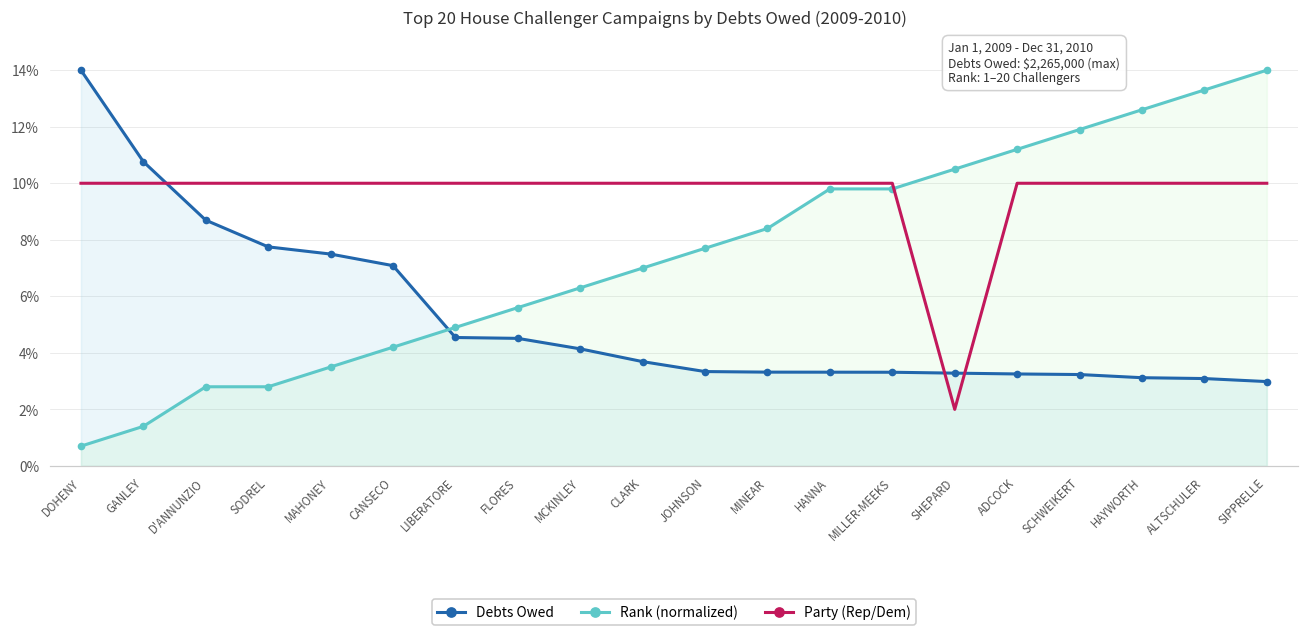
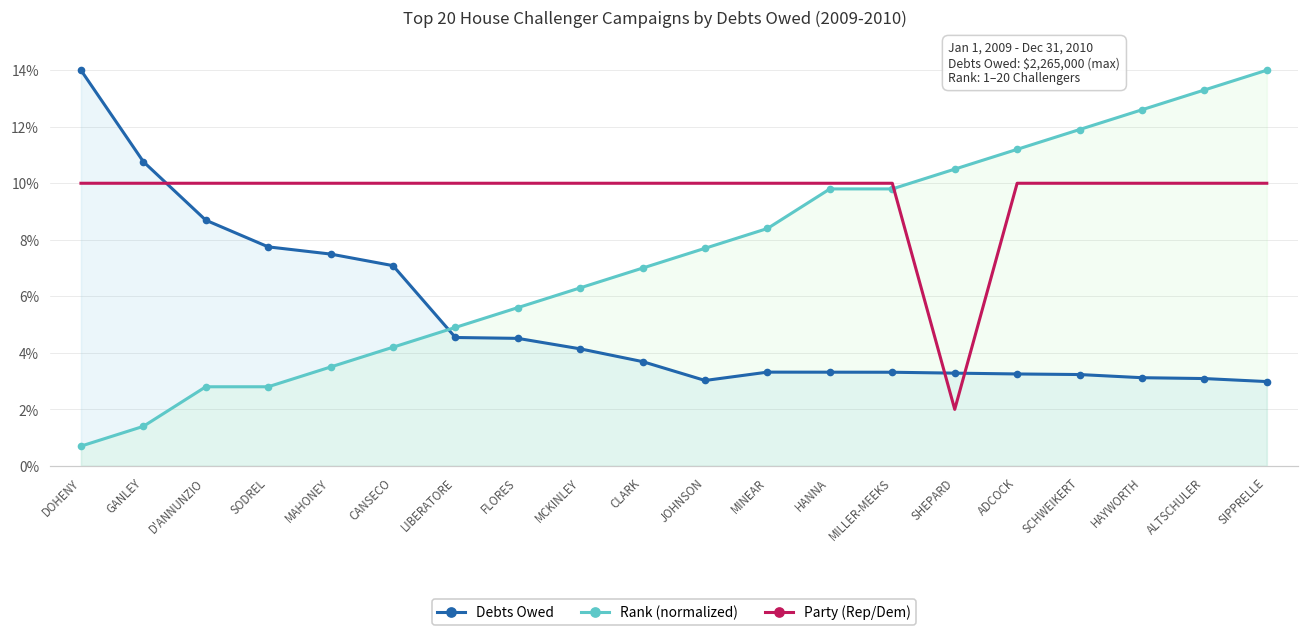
Debts Owed, JOHNSON: 3.3% -> 3.0%
